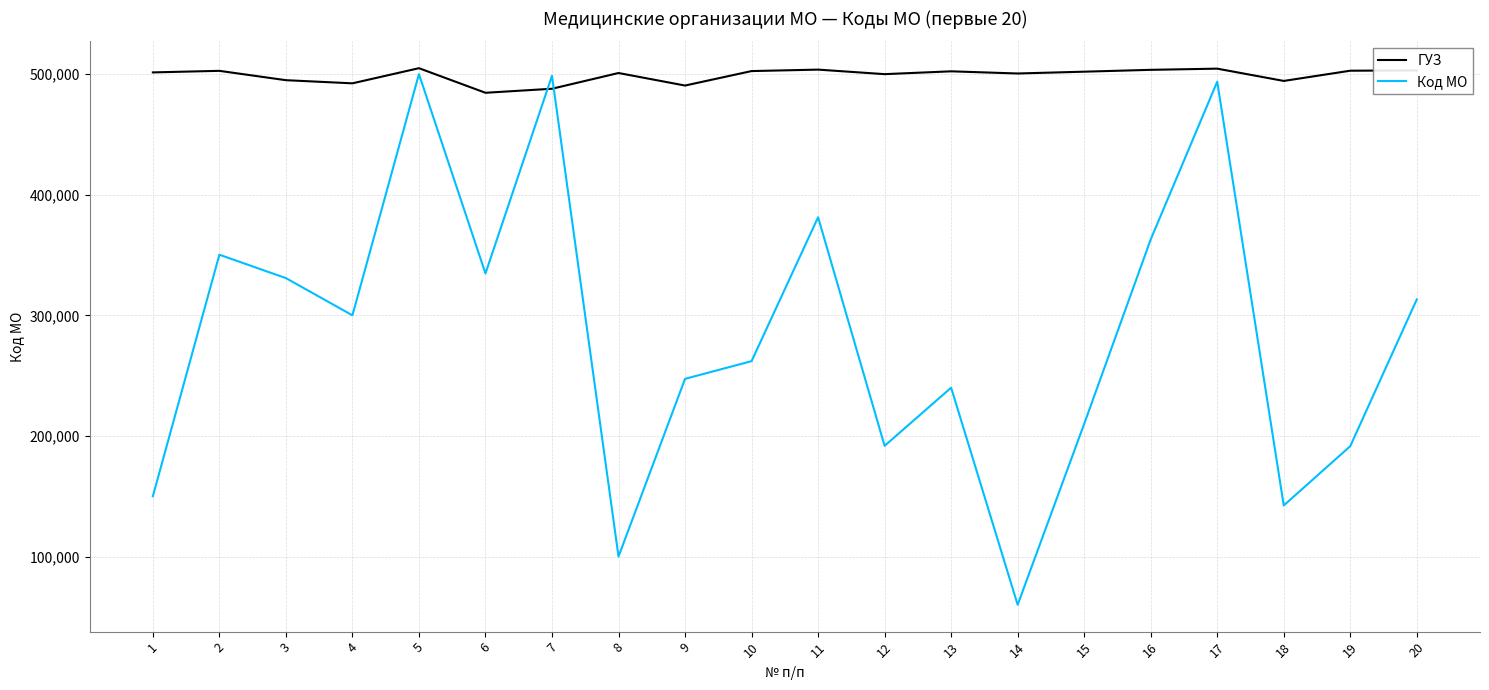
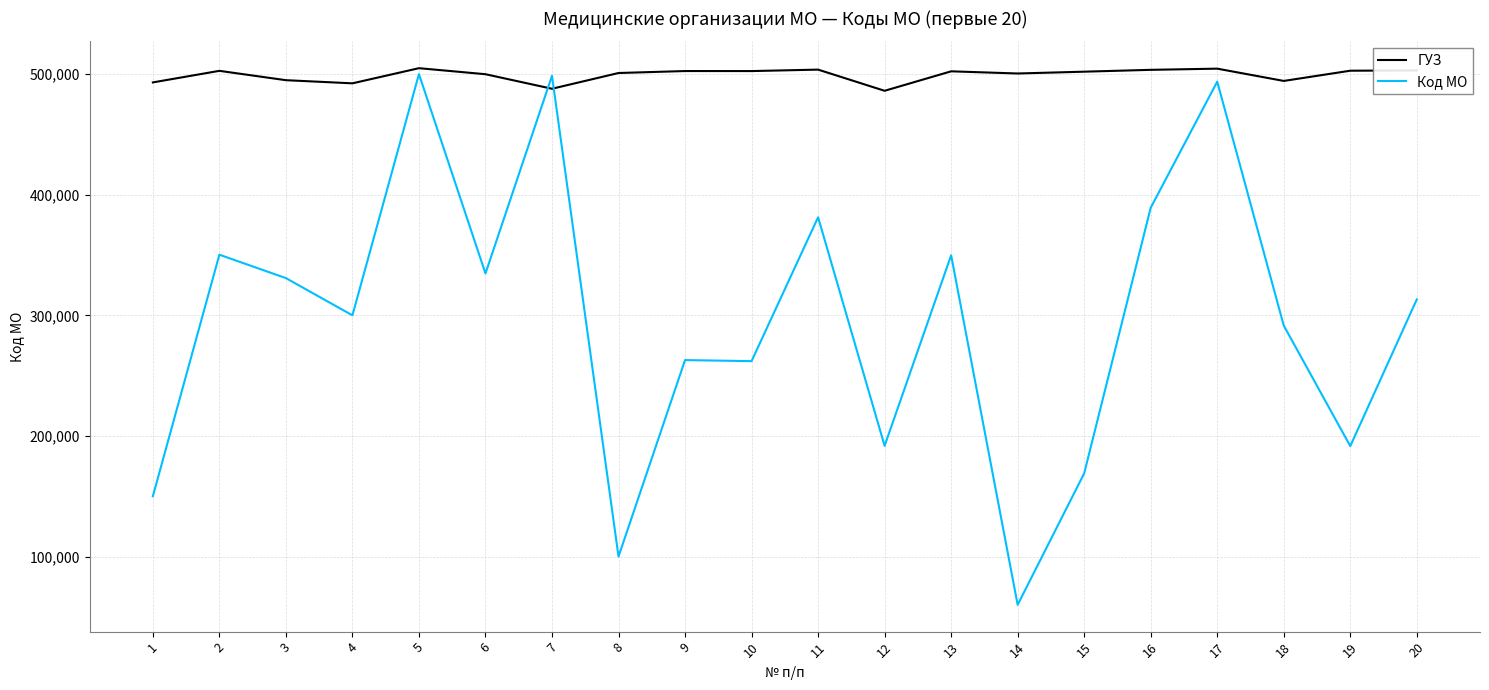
ГУЗ, 1: 502,000 -> 493,000
ГУЗ, 6: 485,000 -> 500,000
ГУЗ, 9: 491,000 -> 503,000
Код МО, 9: 247,000 -> 263,000
ГУЗ, 12: 500,000 -> 486,000
Код МО, 13: 240,000 -> 350,000
Код МО, 15: 210,000 -> 169,000
Код МО, 16: 363,000 -> 389,000
Код МО, 18: 142,000 -> 292,000
